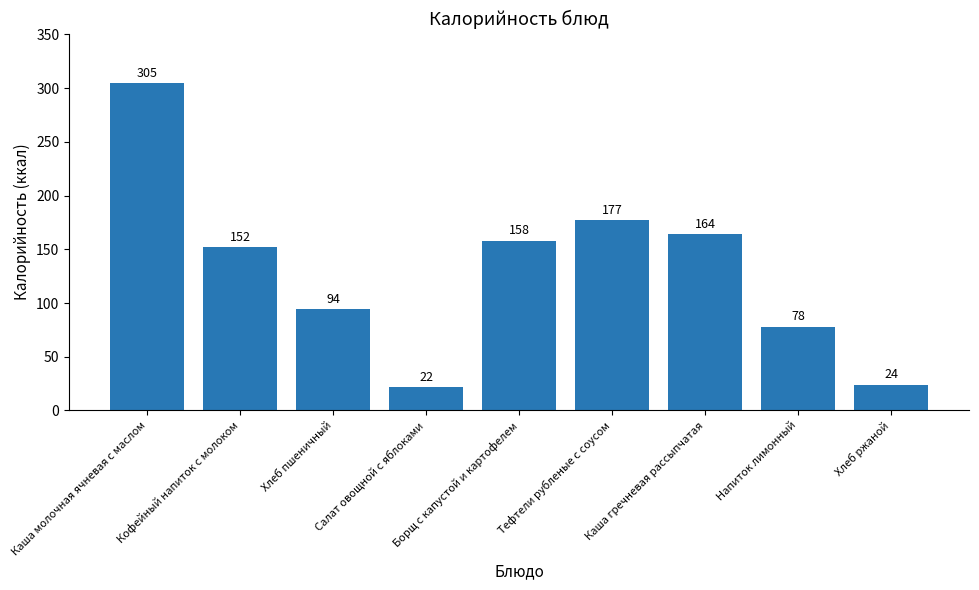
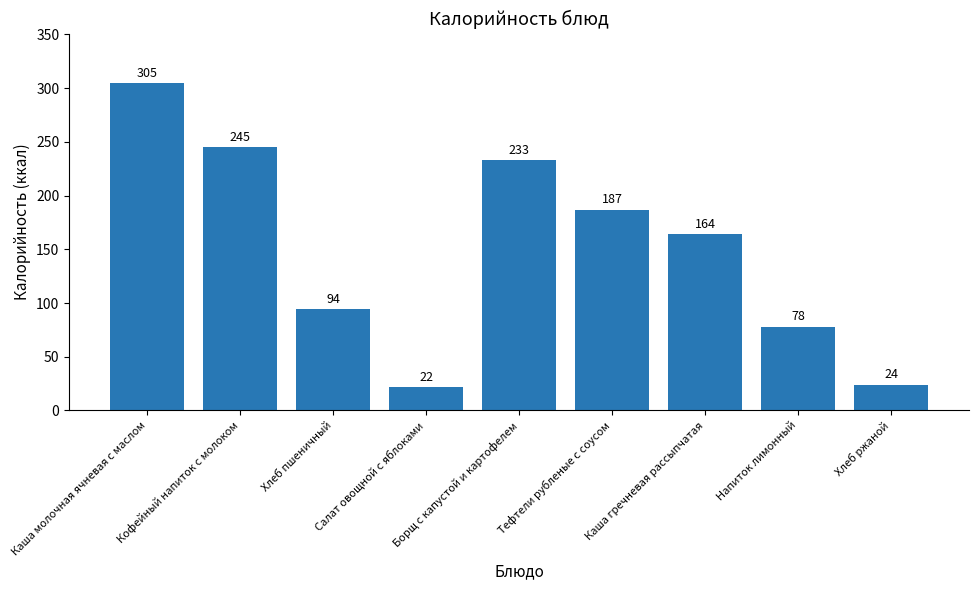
Кофейный напиток с молоком: 152 -> 245
Борщ с капустой и картофелем: 158 -> 233
Тефтели рубленые с соусом: 177 -> 187
